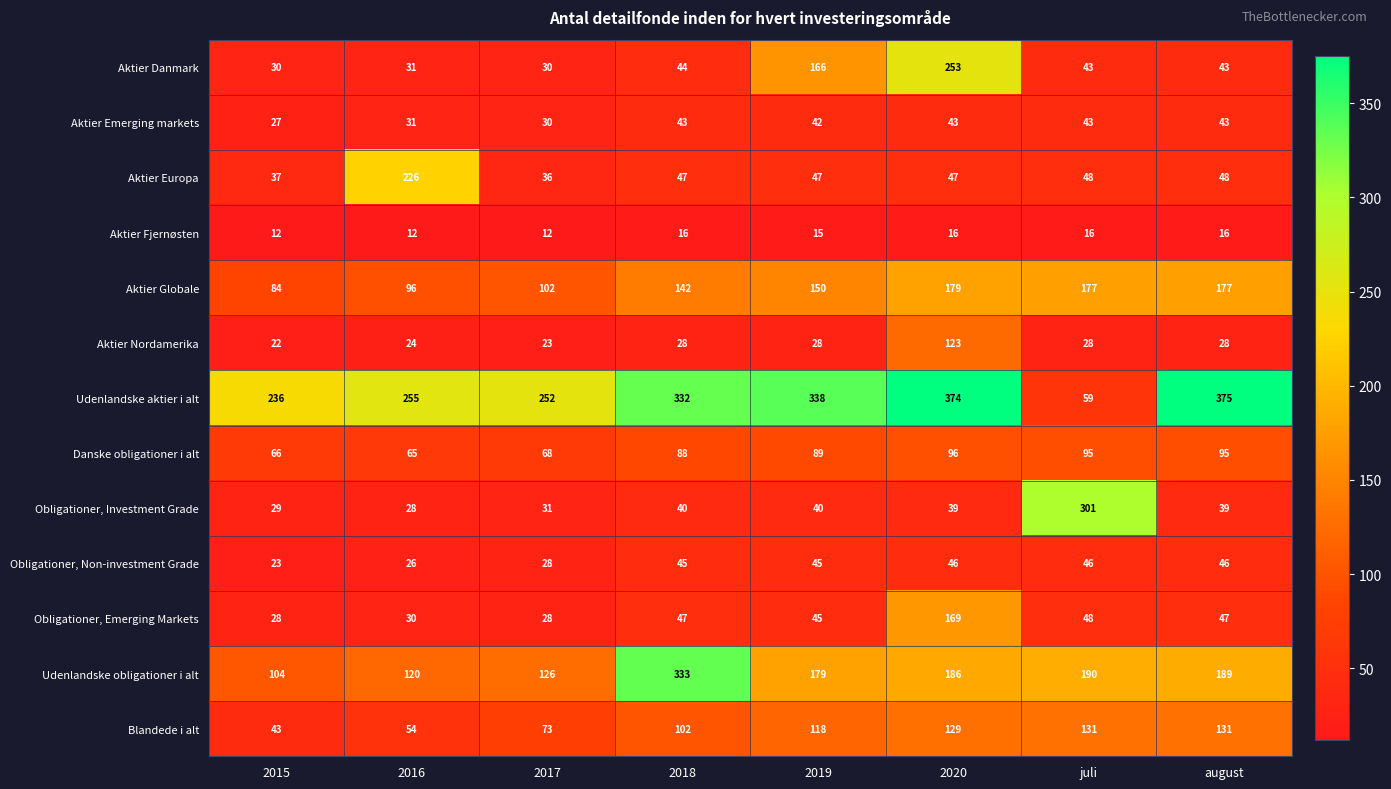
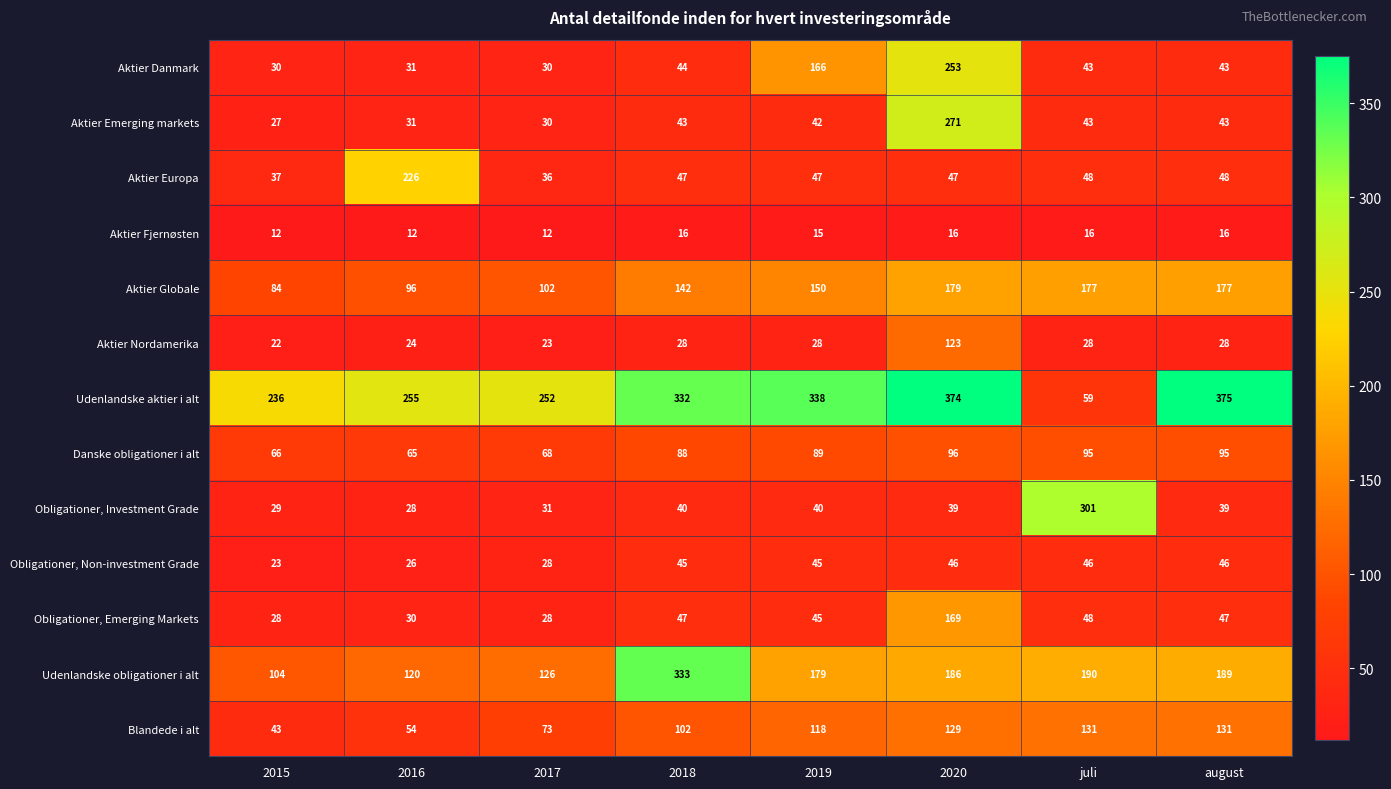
Aktier Emerging markets, 2020: 43 -> 271
